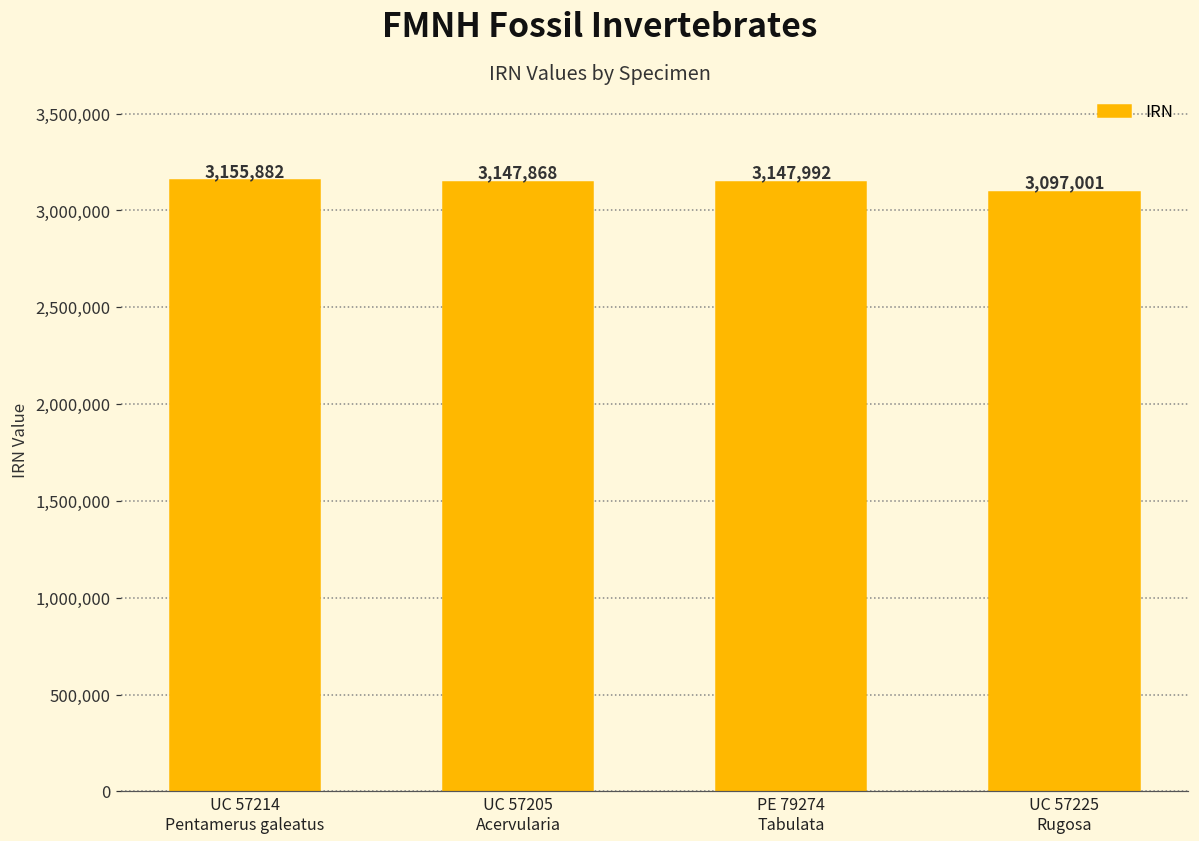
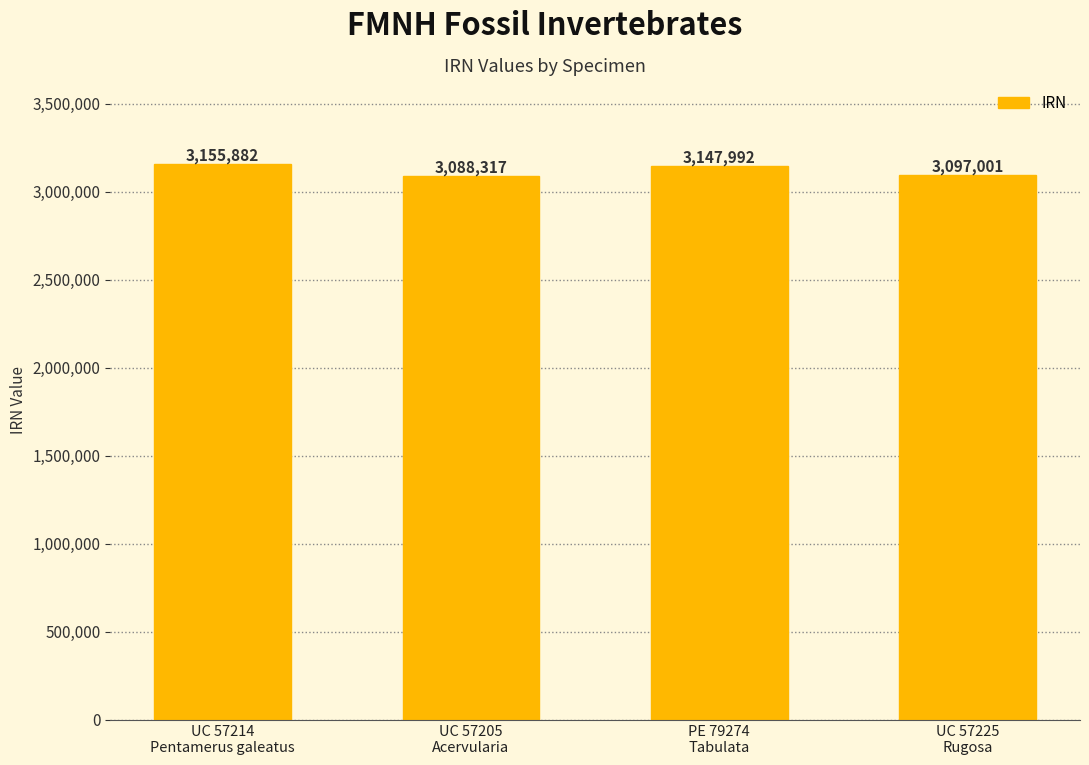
UC 57205 Acervularia: 3,147,868 -> 3,088,317
